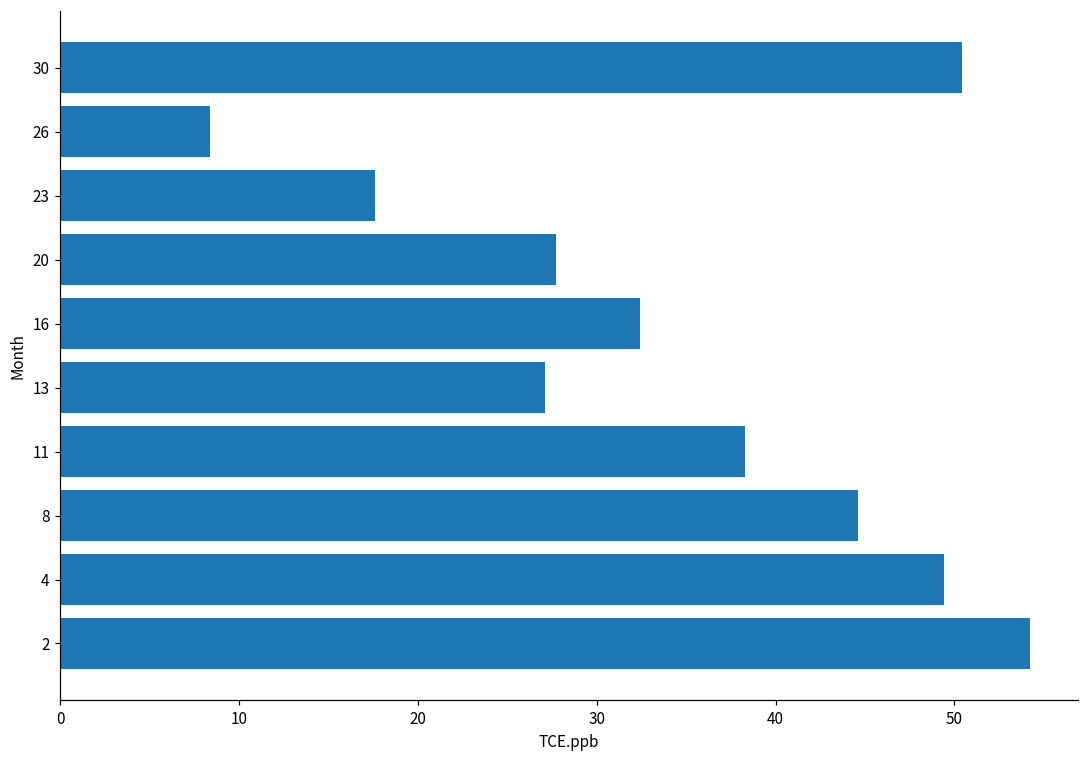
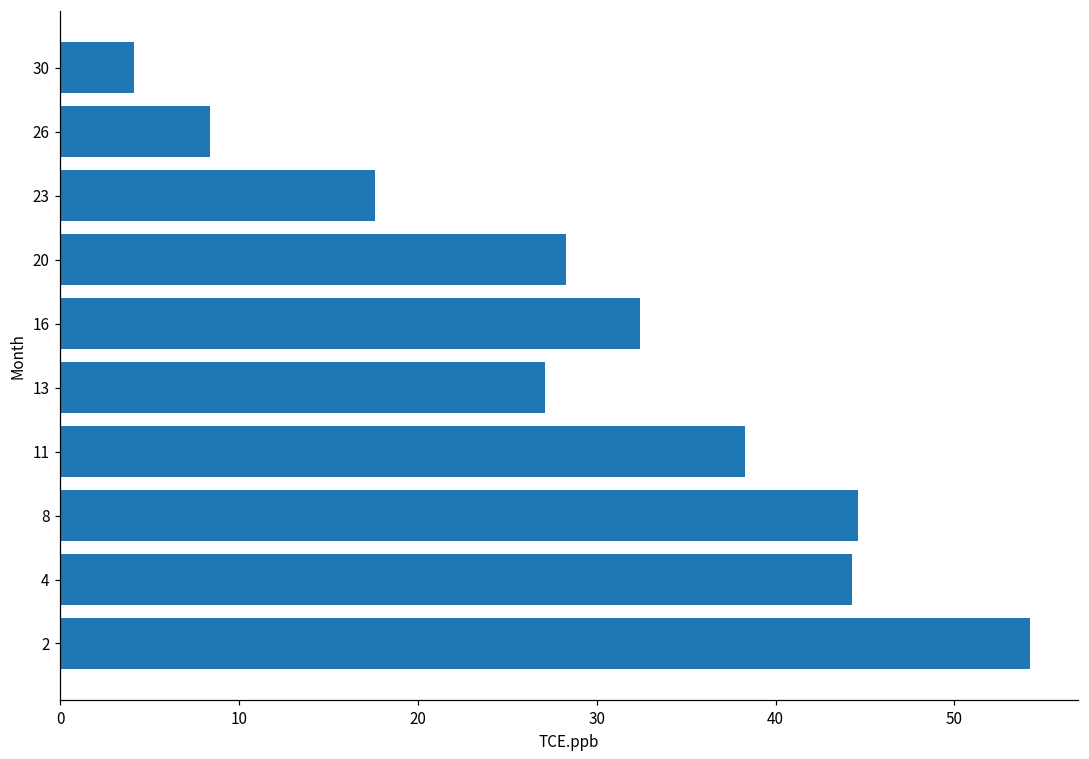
30: 50.4 -> 4.1
20: 27.7 -> 28.3
4: 49.4 -> 44.3
